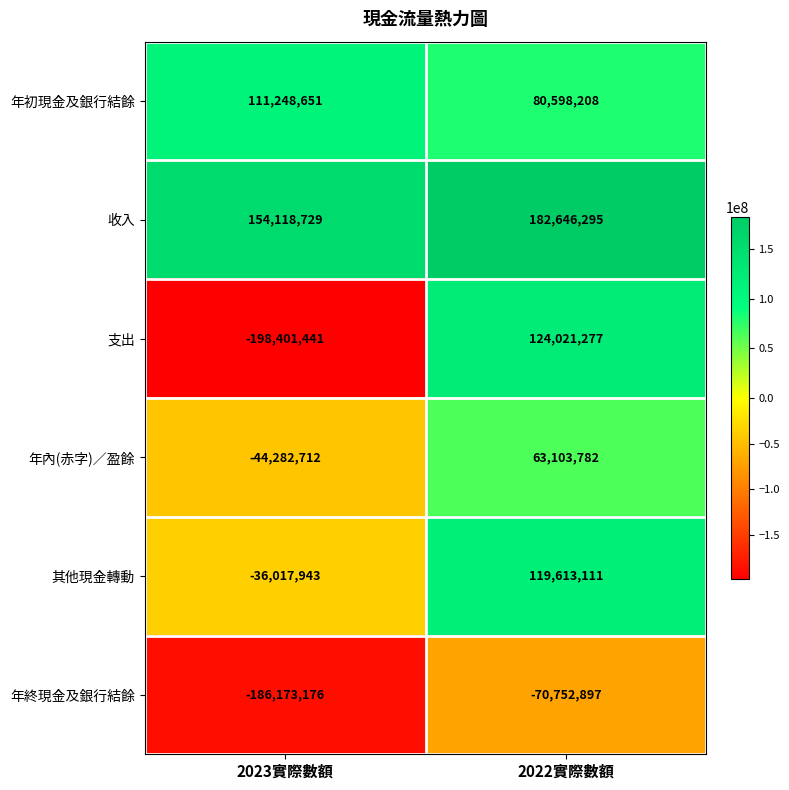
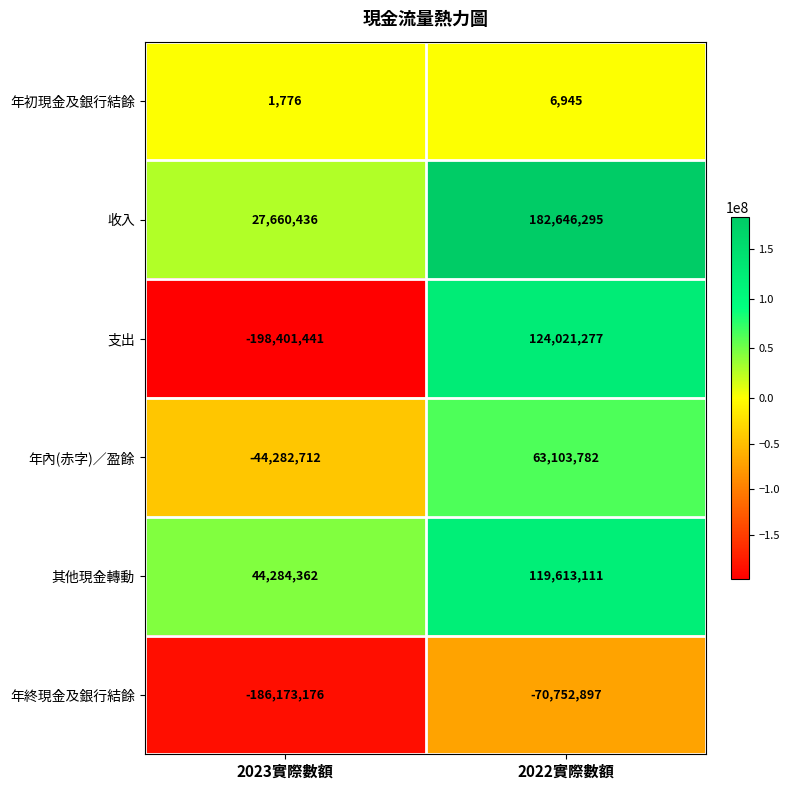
年初現金及銀行結餘, 2023實際數額: 111,248,651 -> 1,776
年初現金及銀行結餘, 2022實際數額: 80,598,208 -> 6,945
收入, 2023實際數額: 154,118,729 -> 27,660,436
其他現金轉動, 2023實際數額: -36,017,943 -> 44,284,362
